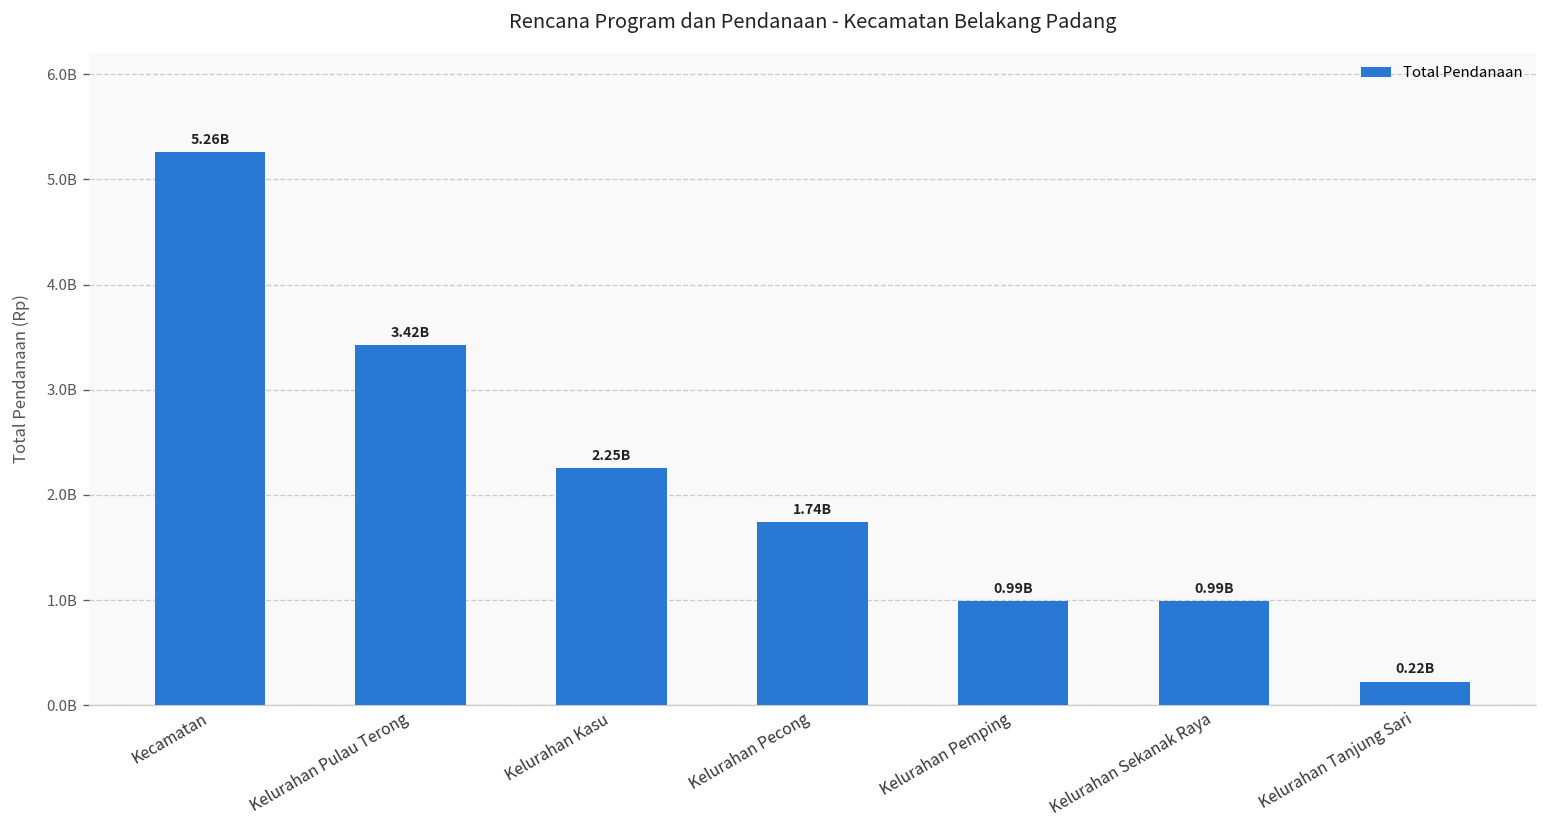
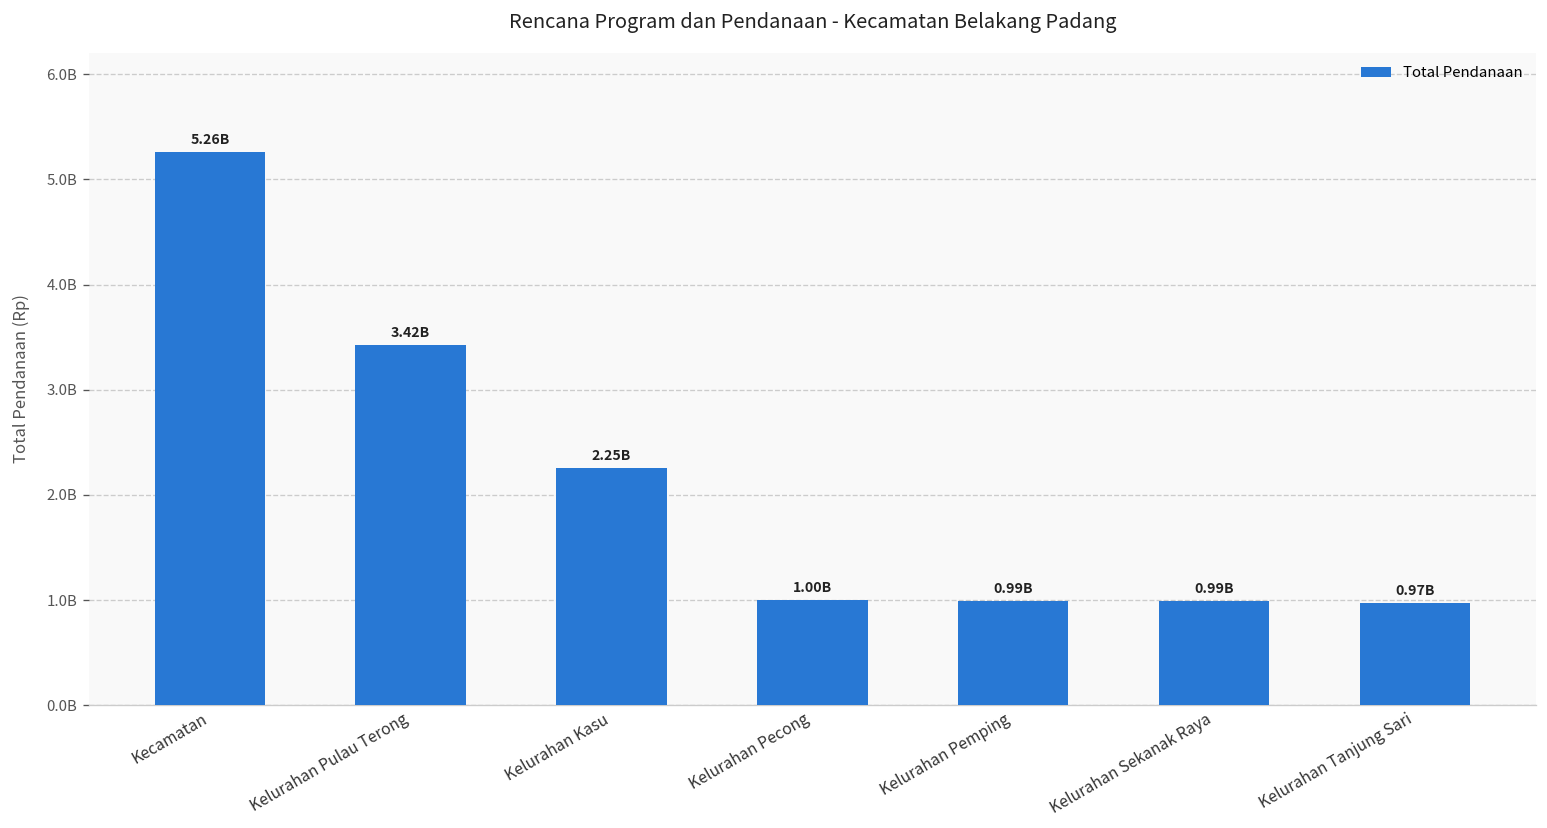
Kelurahan Pecong: 1.74B -> 1.00B
Kelurahan Tanjung Sari: 0.22B -> 0.97B
